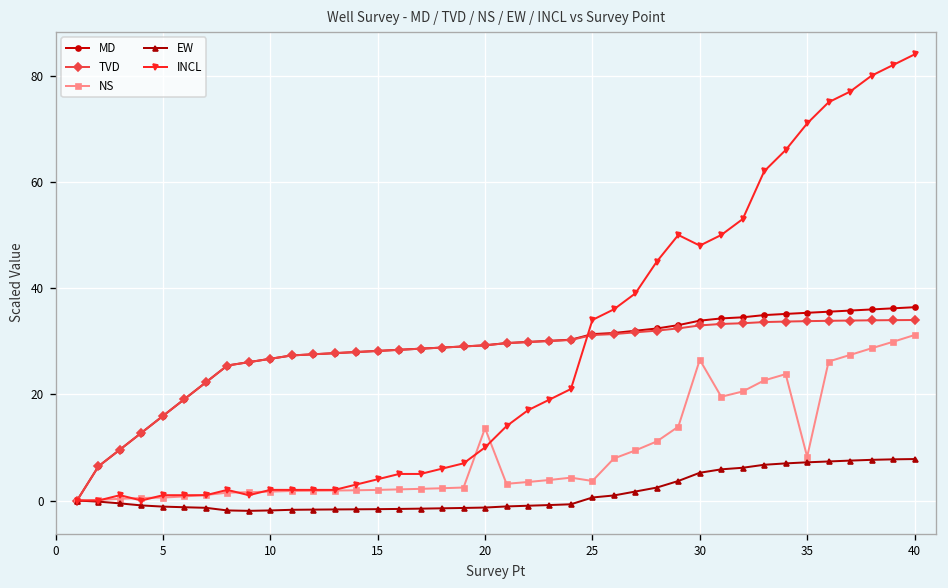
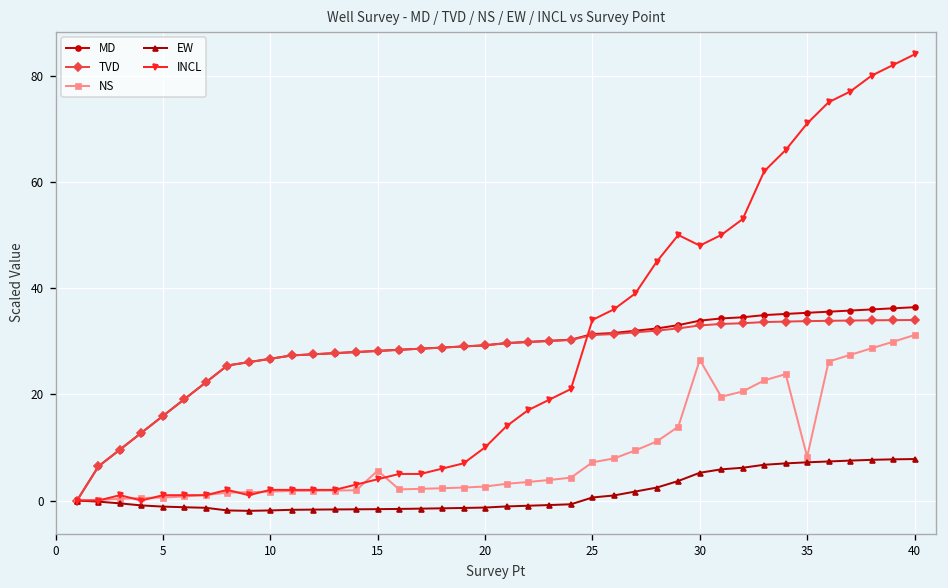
NS, 15: 2 -> 6
NS, 20: 14 -> 3
NS, 25: 4 -> 7
